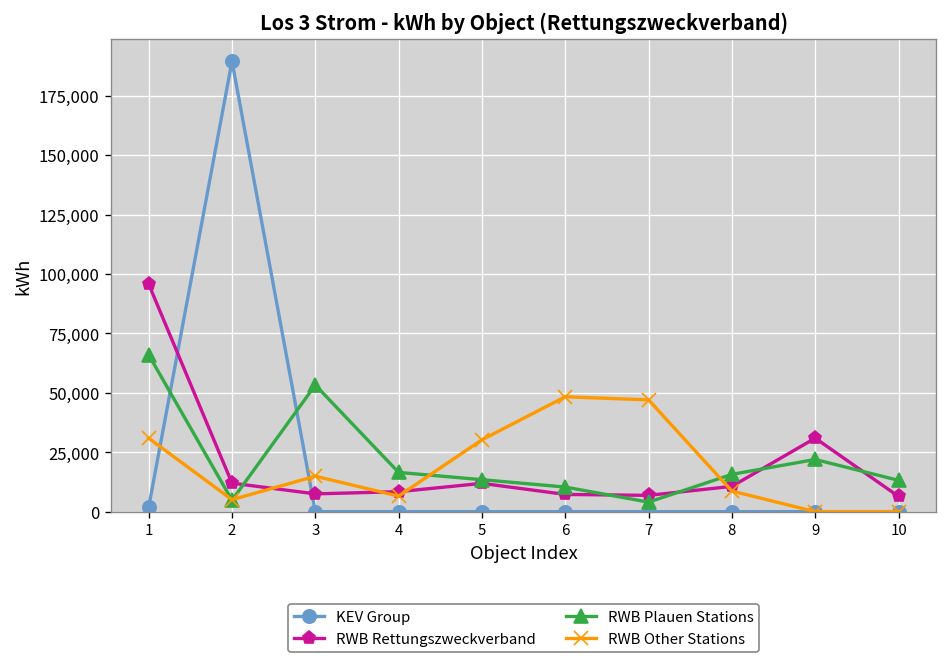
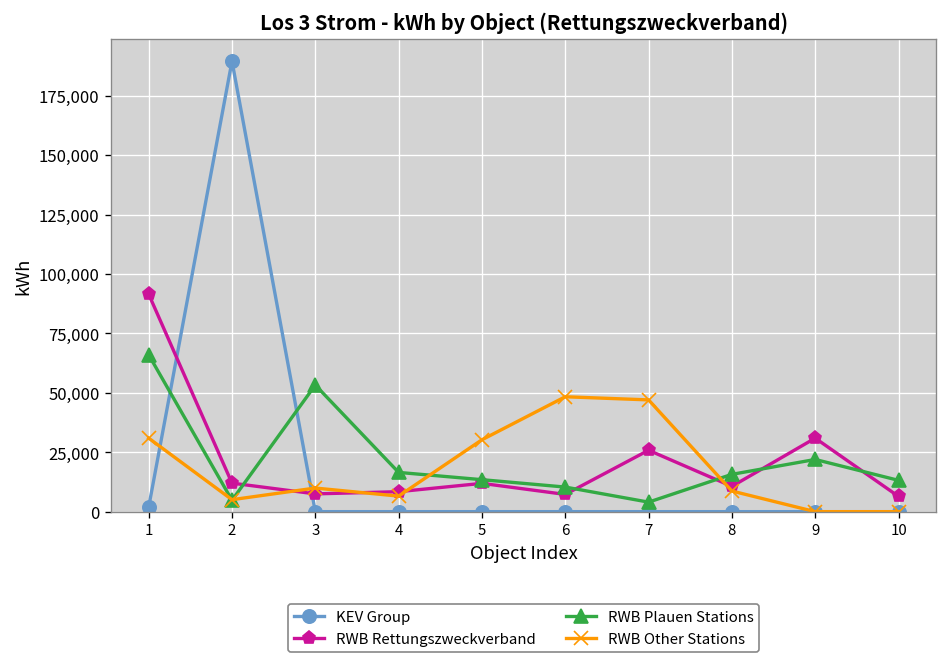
RWB Rettungszweckverband, 1: 96,000 -> 91,000
RWB Other Stations, 3: 15,000 -> 10,000
RWB Rettungszweckverband, 7: 7,000 -> 26,000
